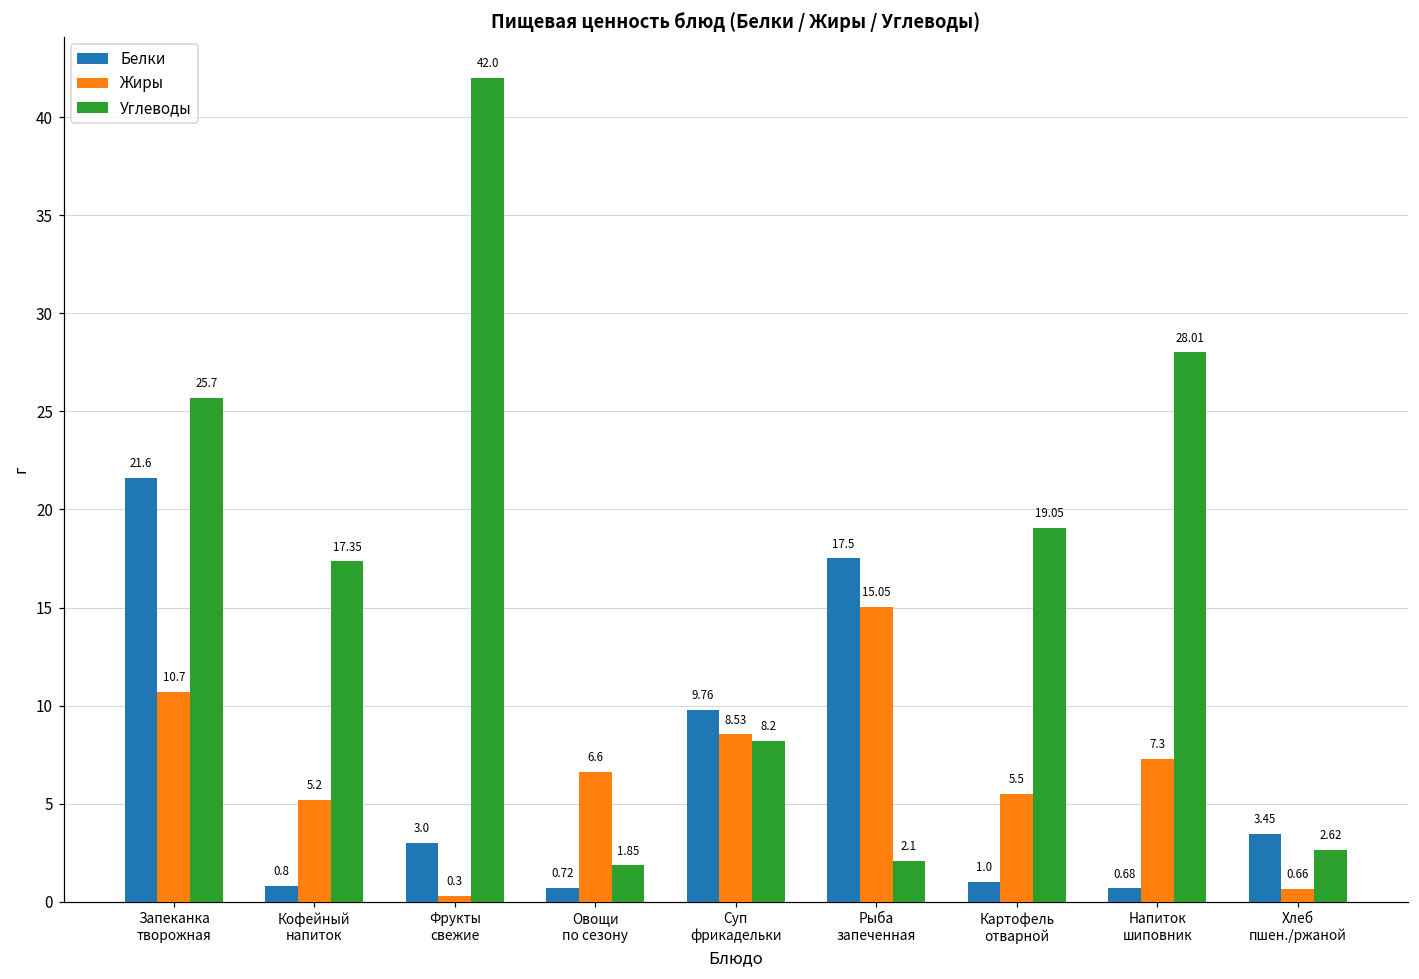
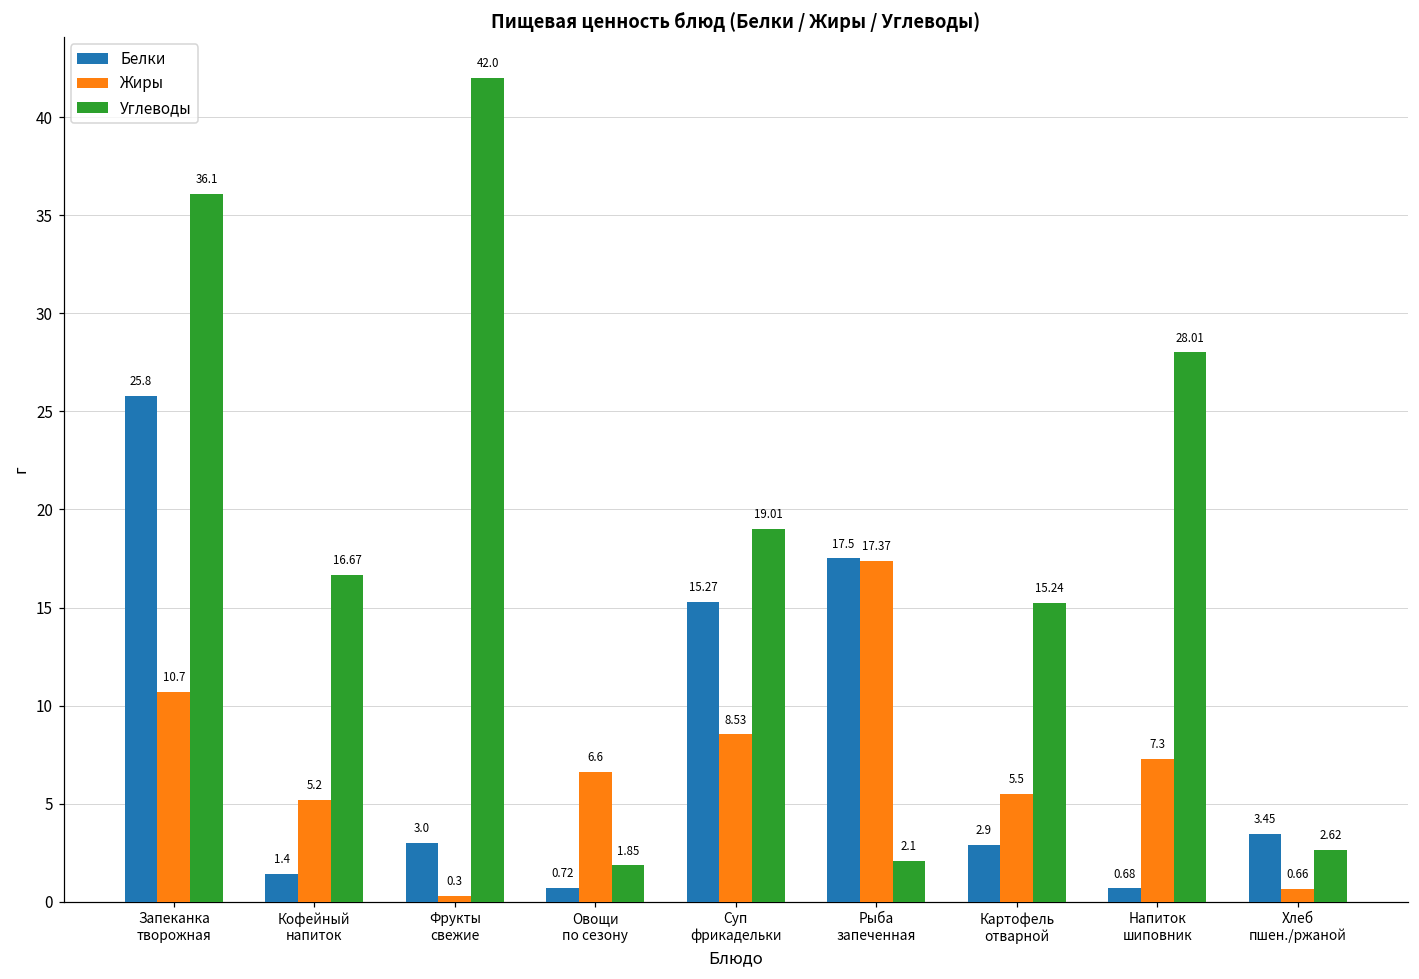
Белки, Запеканка творожная: 21.6 -> 25.8
Углеводы, Запеканка творожная: 25.7 -> 36.1
Белки, Кофейный напиток: 0.8 -> 1.4
Углеводы, Кофейный напиток: 17.35 -> 16.67
Белки, Суп фрикадельки: 9.76 -> 15.27
Углеводы, Суп фрикадельки: 8.2 -> 19.01
Жиры, Рыба запеченная: 15.05 -> 17.37
Белки, Картофель отварной: 1.0 -> 2.9
Углеводы, Картофель отварной: 19.05 -> 15.24
